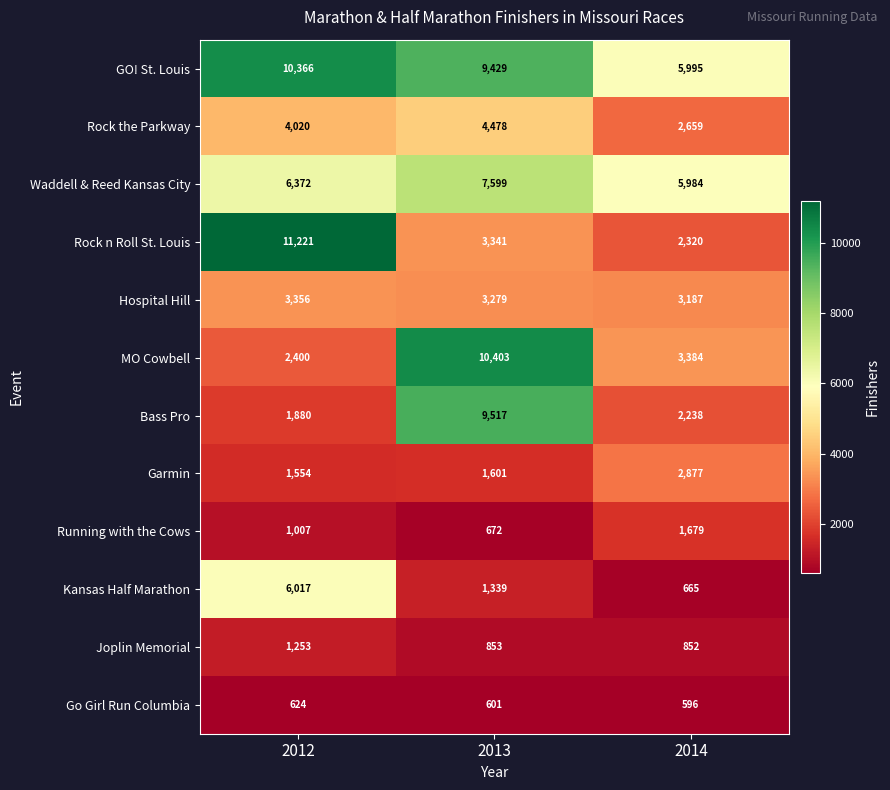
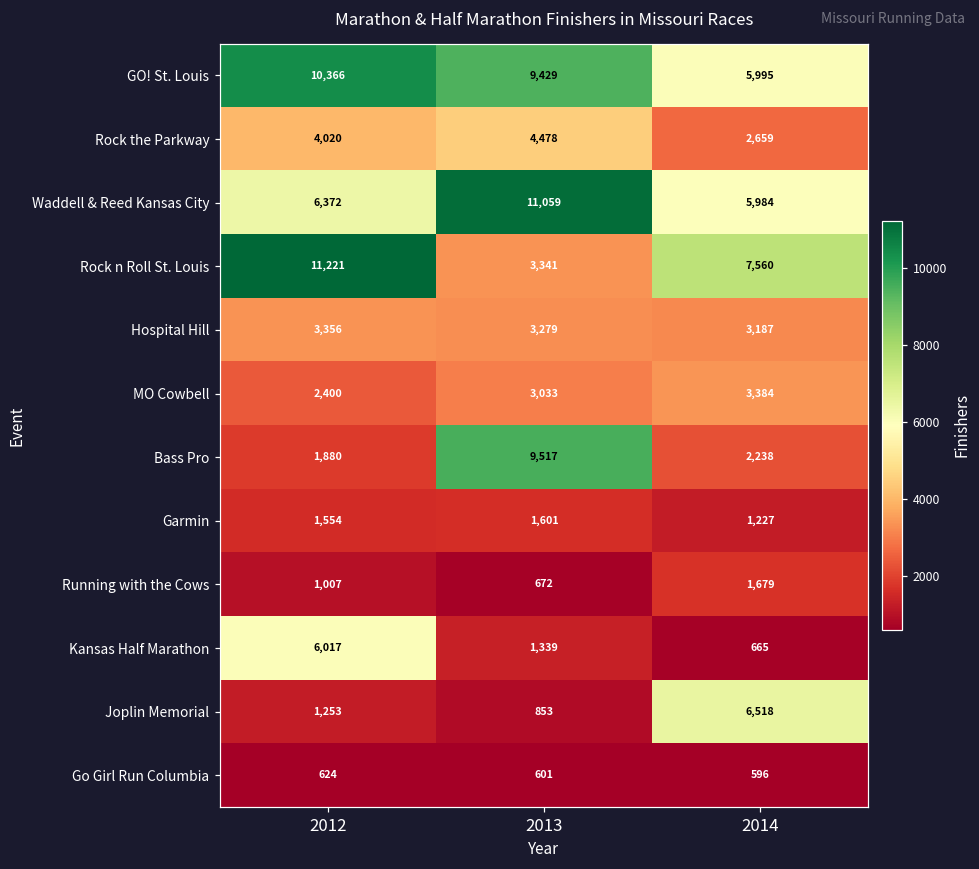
Waddell & Reed Kansas City, 2013: 7,599 -> 11,059
Rock n Roll St. Louis, 2014: 2,320 -> 7,560
MO Cowbell, 2013: 10,403 -> 3,033
Garmin, 2014: 2,877 -> 1,227
Joplin Memorial, 2014: 852 -> 6,518
